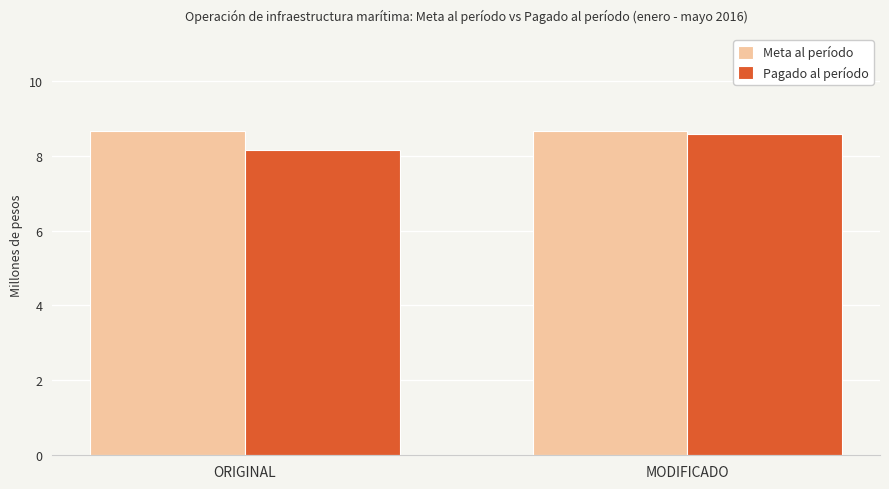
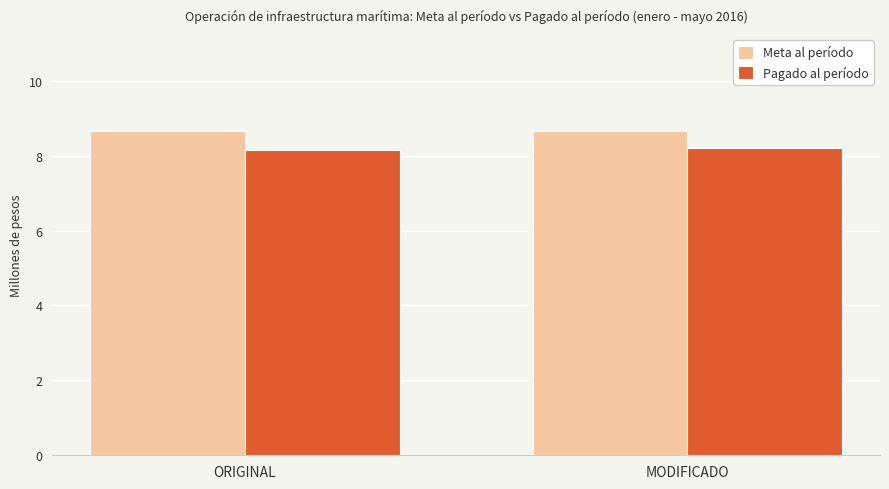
Pagado al período, MODIFICADO: 8.6 -> 8.2
